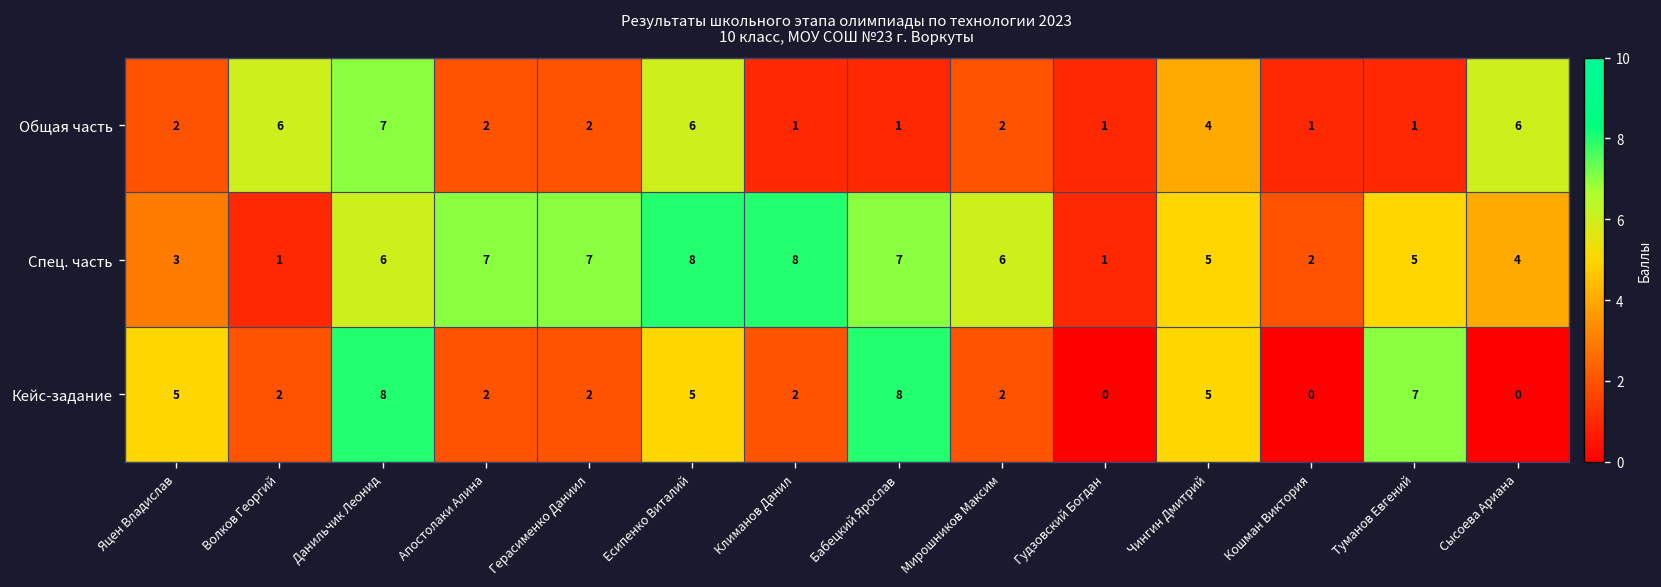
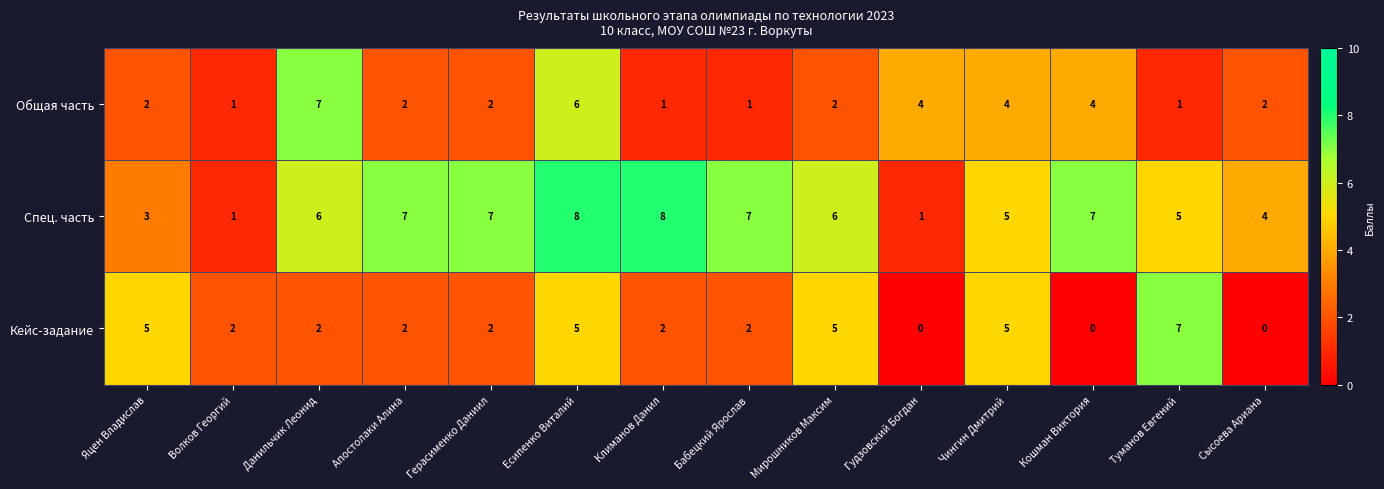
Общая часть, Волков Георгий: 6 -> 1
Общая часть, Гудзовский Богдан: 1 -> 4
Общая часть, Кошман Виктория: 1 -> 4
Общая часть, Сысоева Ариана: 6 -> 2
Спец. часть, Кошман Виктория: 2 -> 7
Кейс-задание, Данильчик Леонид: 8 -> 2
Кейс-задание, Бабецкий Ярослав: 8 -> 2
Кейс-задание, Мирошников Максим: 2 -> 5
